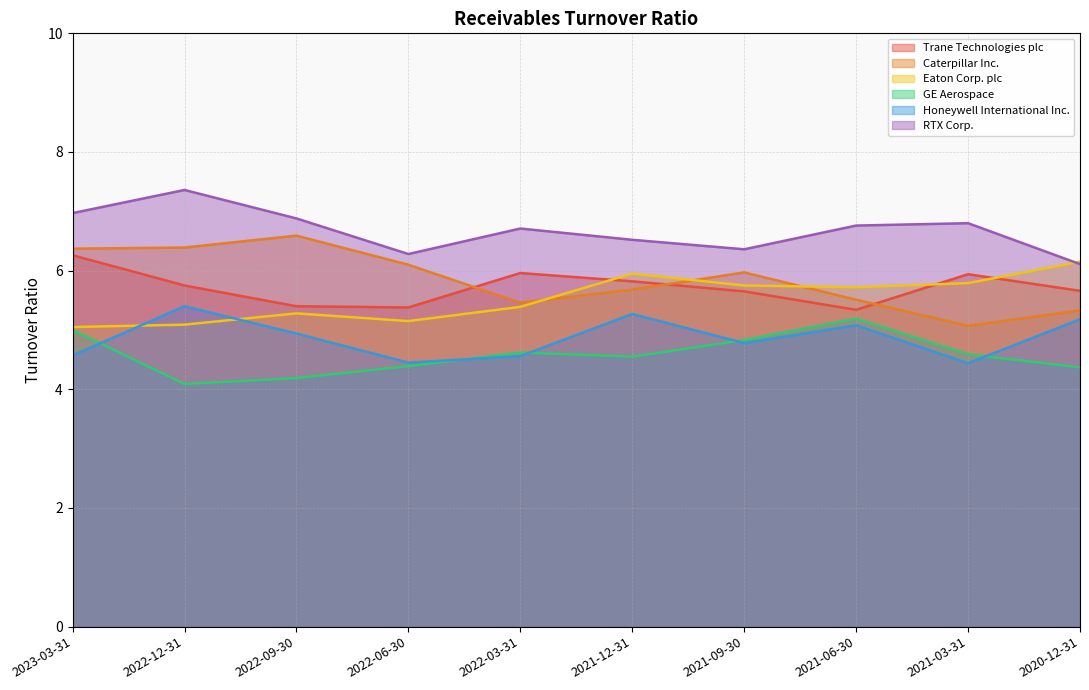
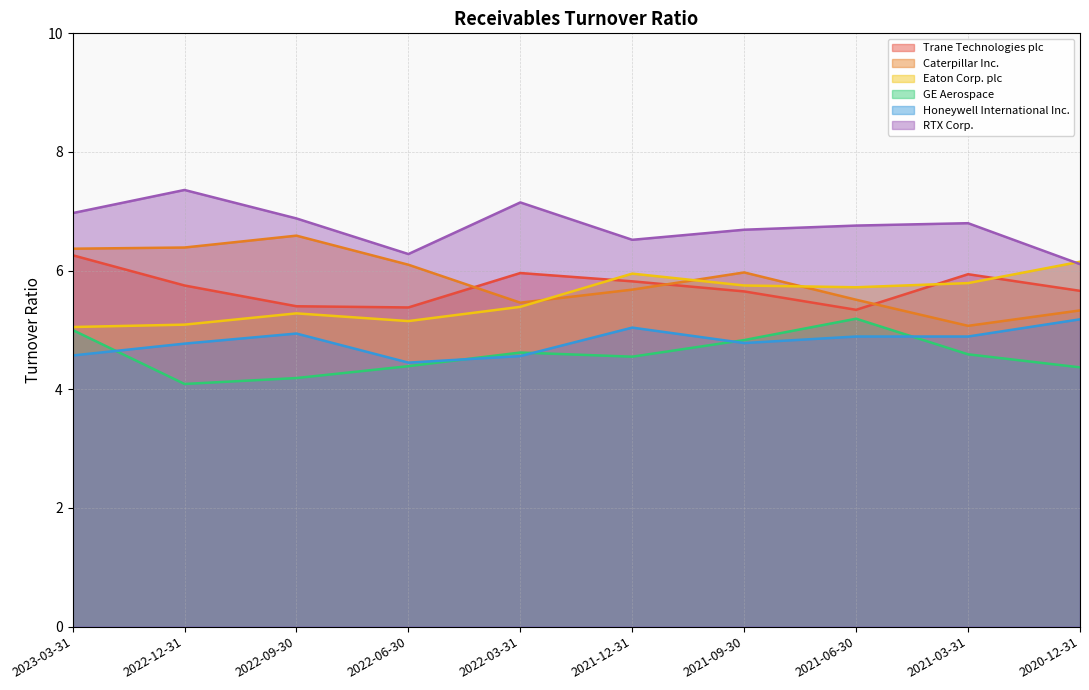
Honeywell International Inc., 2022-12-31: 5.4 -> 4.8
RTX Corp., 2022-03-31: 6.7 -> 7.2
Honeywell International Inc., 2021-12-31: 5.3 -> 5.0
RTX Corp., 2021-09-30: 6.4 -> 6.7
Honeywell International Inc., 2021-06-30: 5.1 -> 4.9
Honeywell International Inc., 2021-03-31: 4.4 -> 4.9
